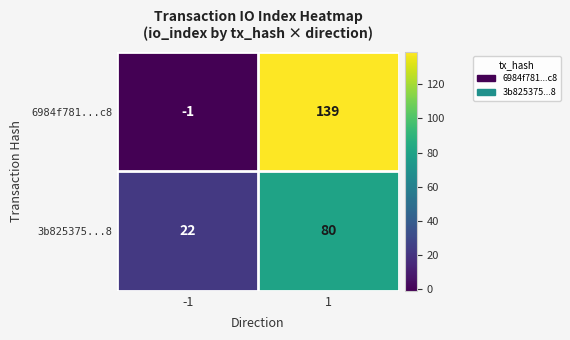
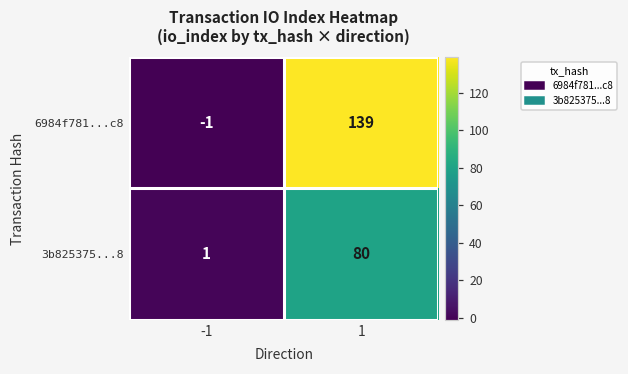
3b825375...8, -1: 22 -> 1
